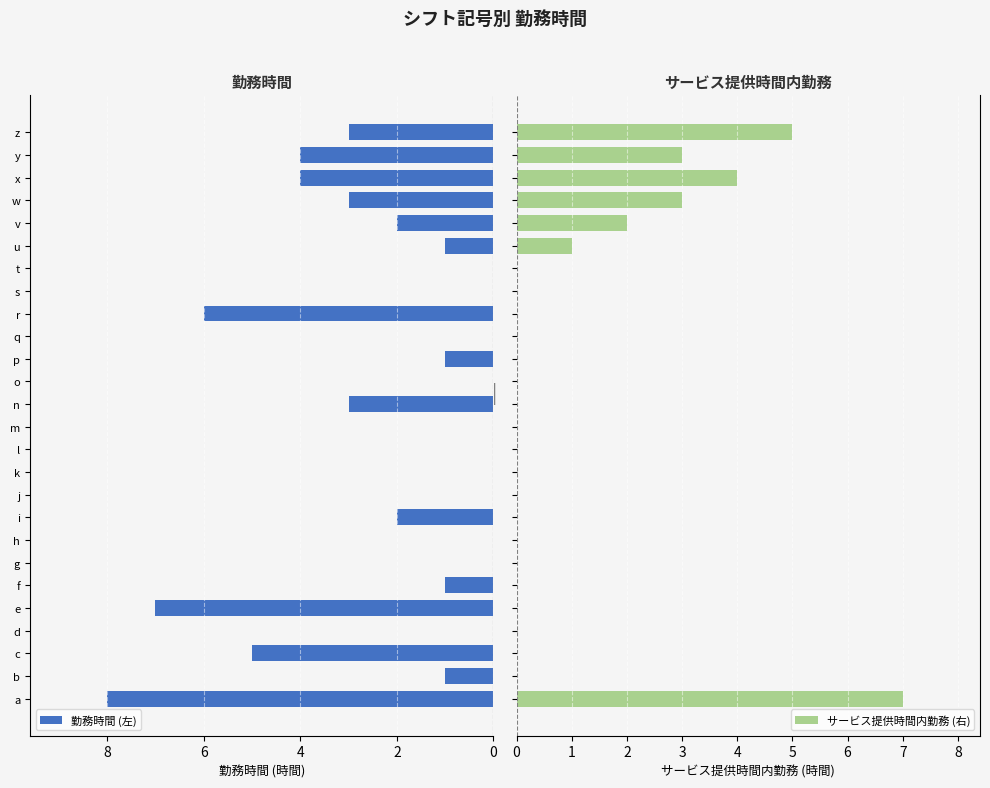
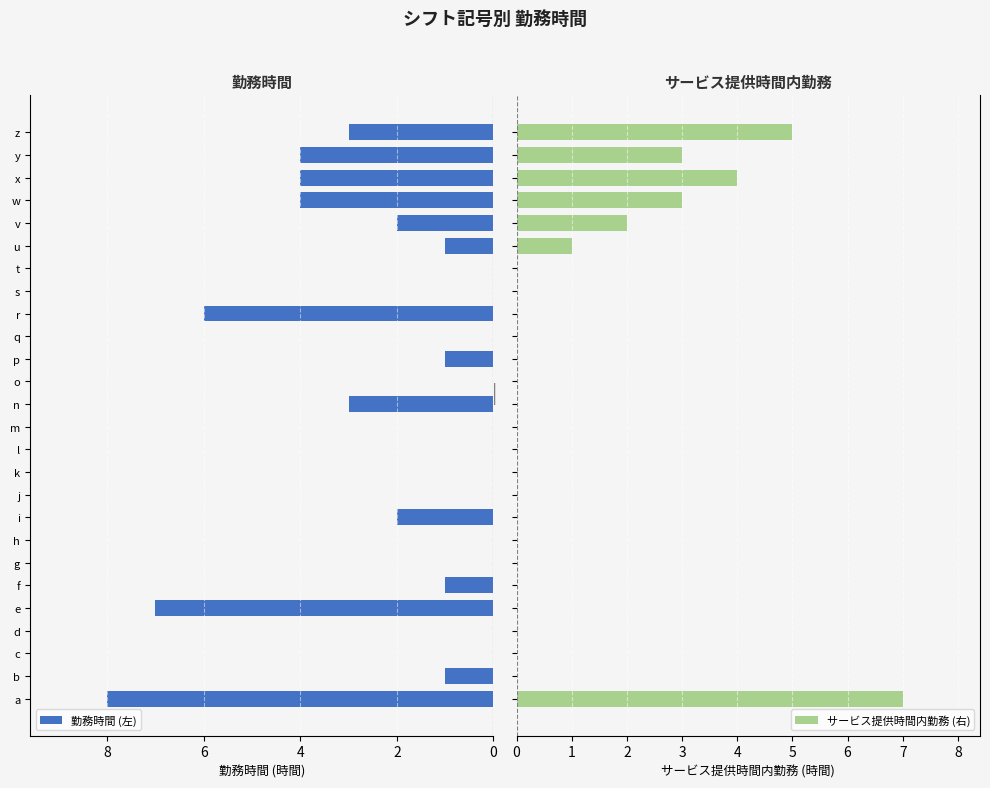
勤務時間, w: 3 -> 4
勤務時間, c: 5 -> 0
